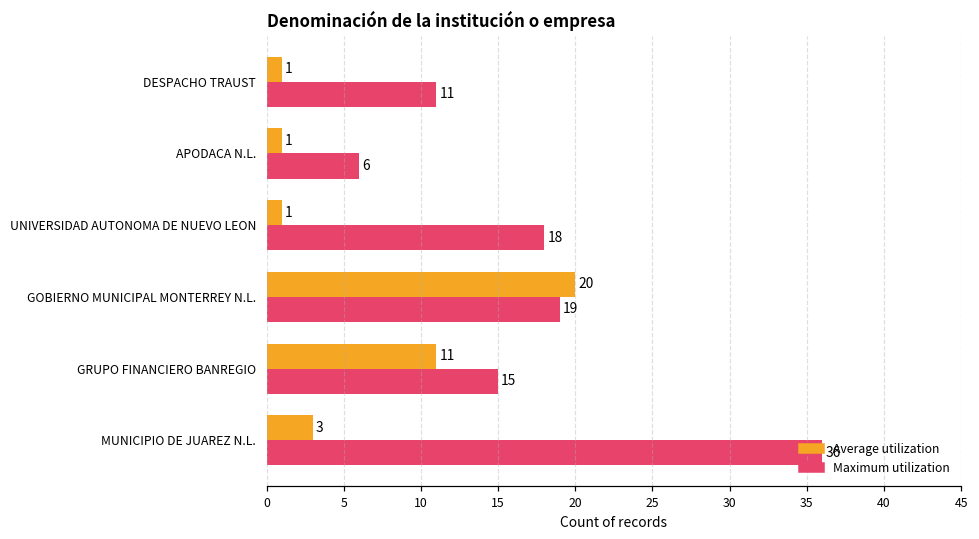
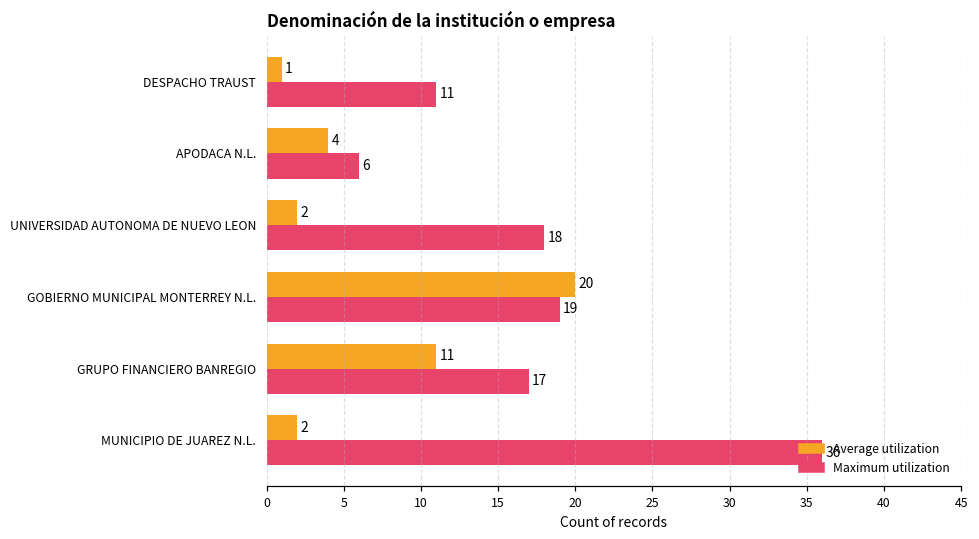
Average utilization, APODACA N.L.: 1 -> 4
Average utilization, UNIVERSIDAD AUTONOMA DE NUEVO LEON: 1 -> 2
Maximum utilization, GRUPO FINANCIERO BANREGIO: 15 -> 17
Average utilization, MUNICIPIO DE JUAREZ N.L.: 3 -> 2
